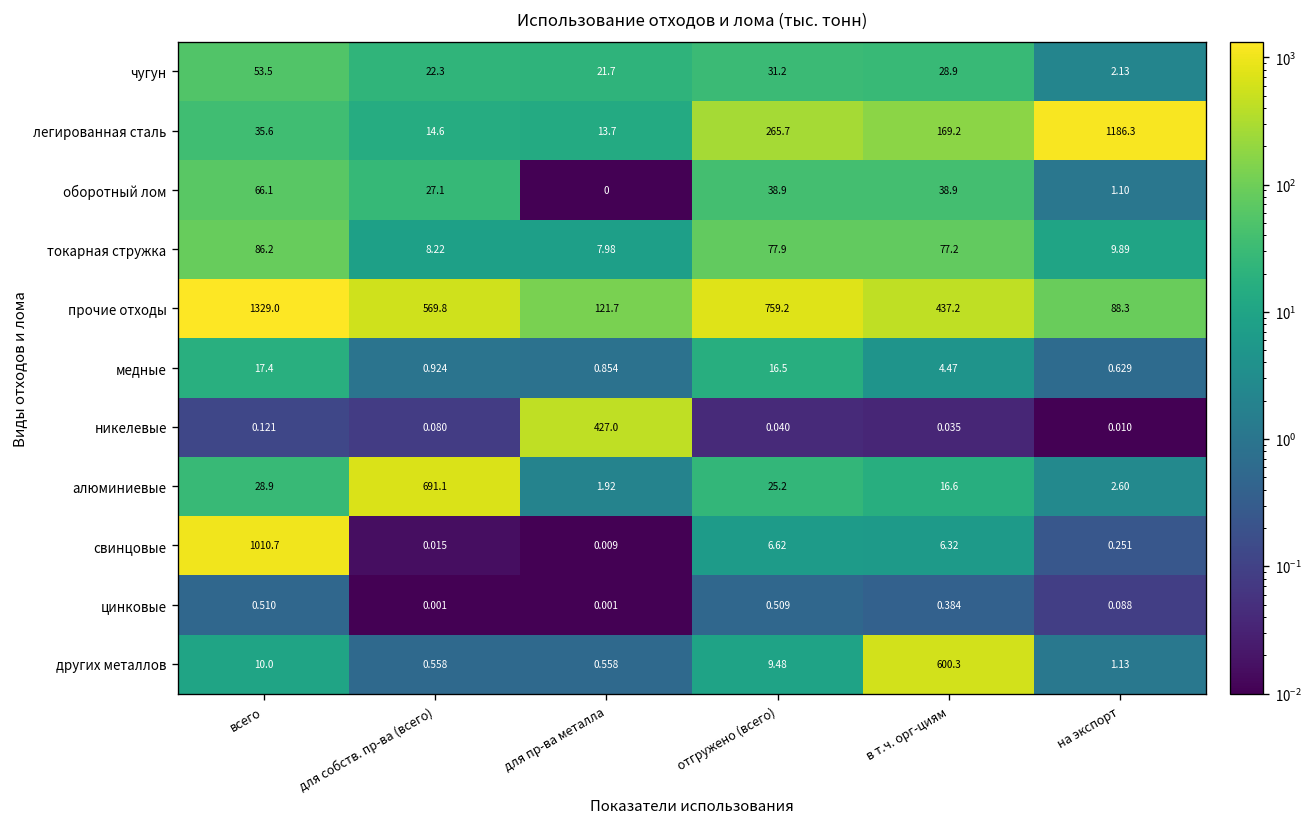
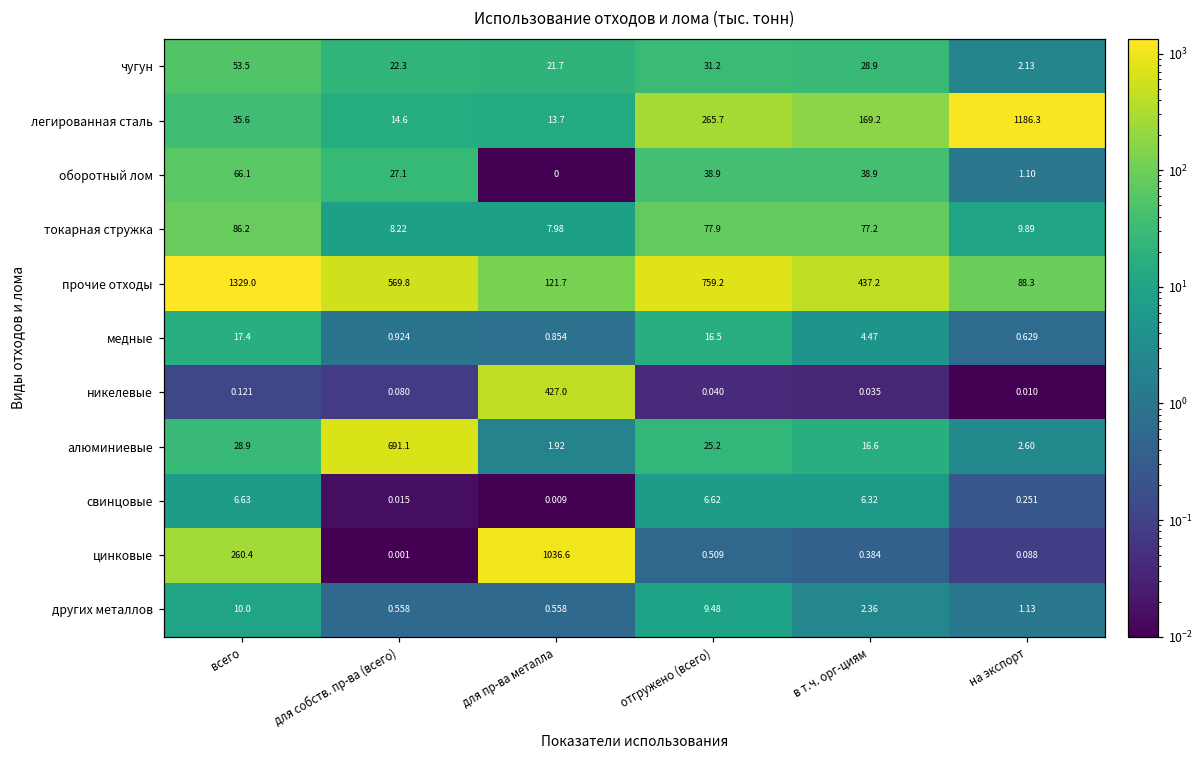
свинцовые, всего: 1010.7 -> 6.63
цинковые, всего: 0.510 -> 260.4
цинковые, для пр-ва металла: 0.001 -> 1036.6
других металлов, в т.ч. орг-циям: 600.3 -> 2.36
